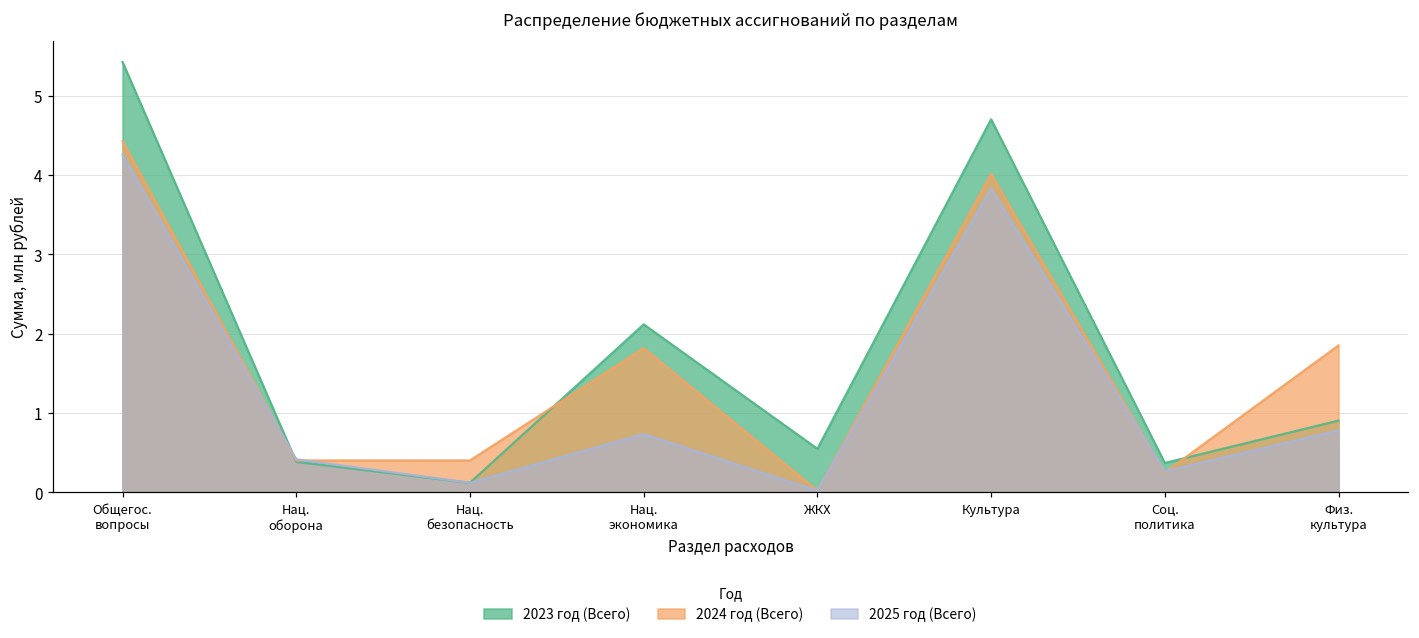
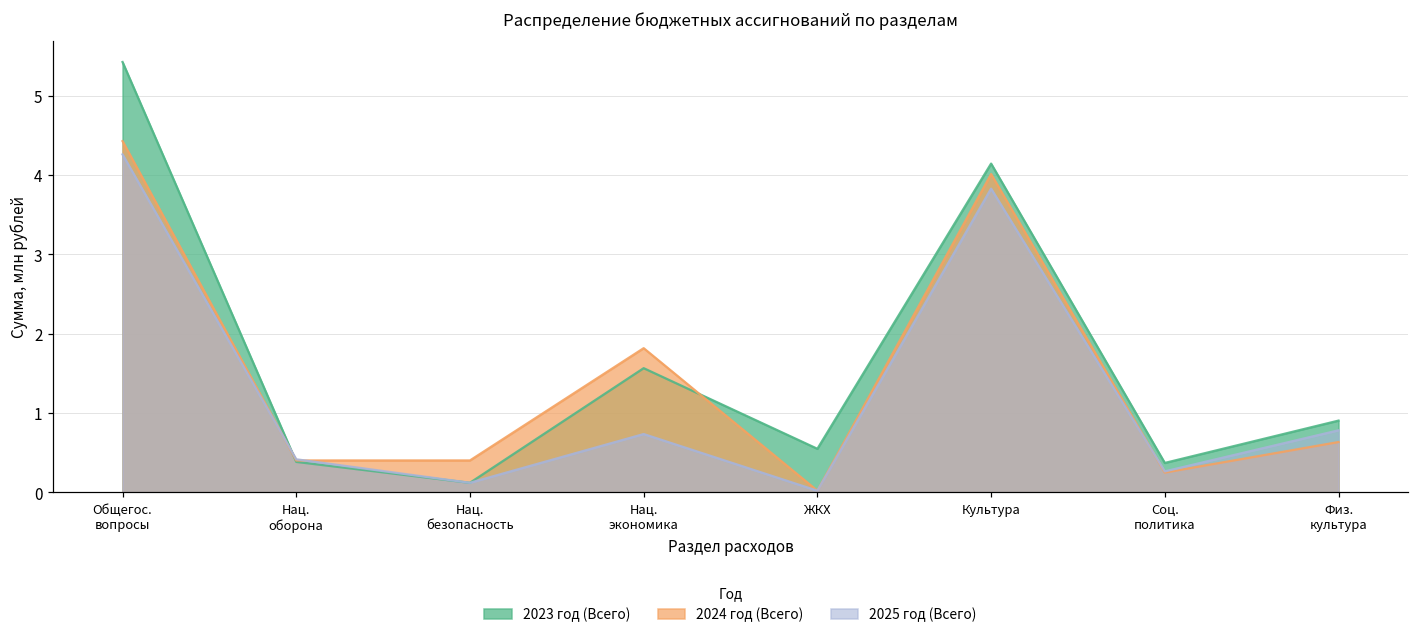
2023 год (Всего), Нац. экономика: 2.1 -> 1.6
2023 год (Всего), Культура: 4.7 -> 4.1
2024 год (Всего), Физ. культура: 1.9 -> 0.6
